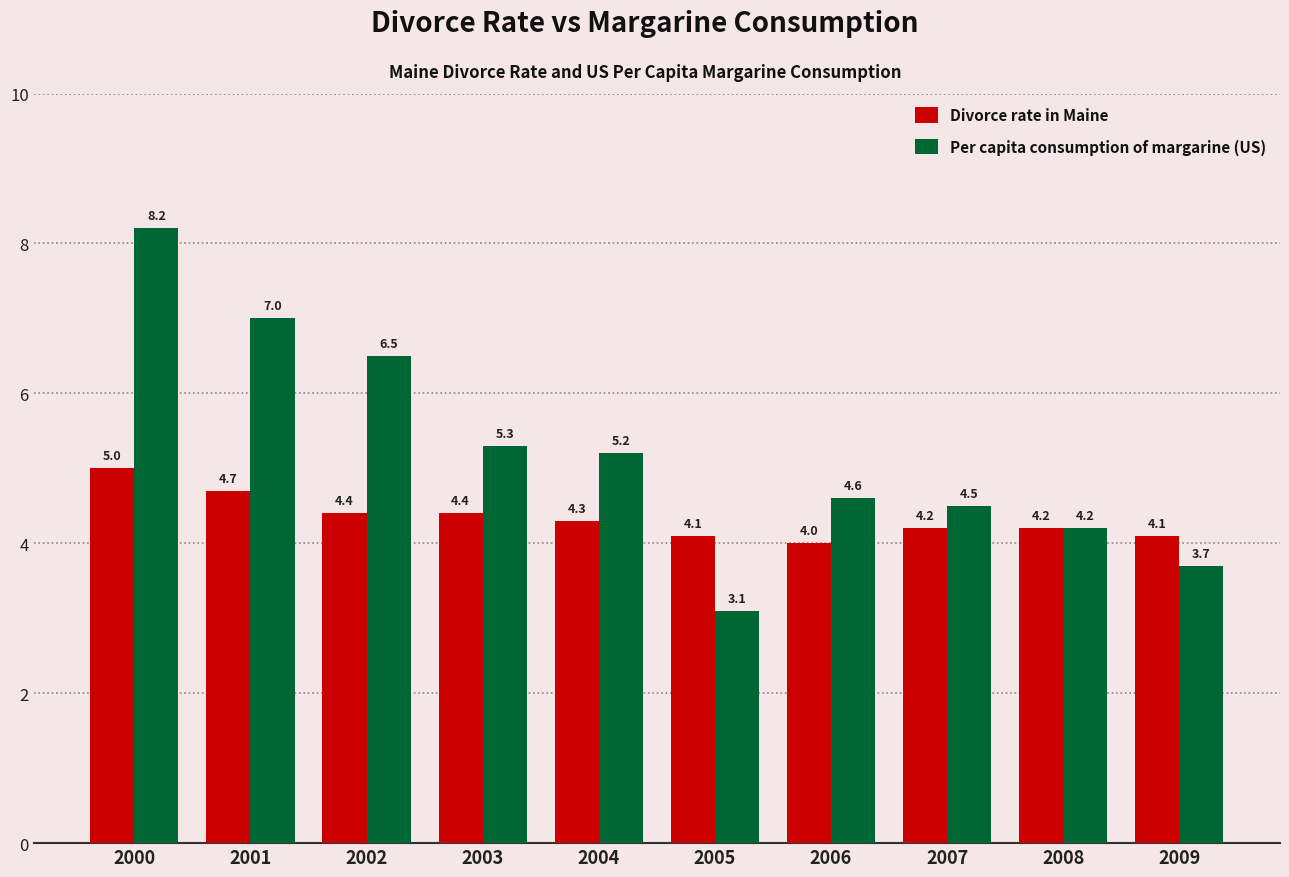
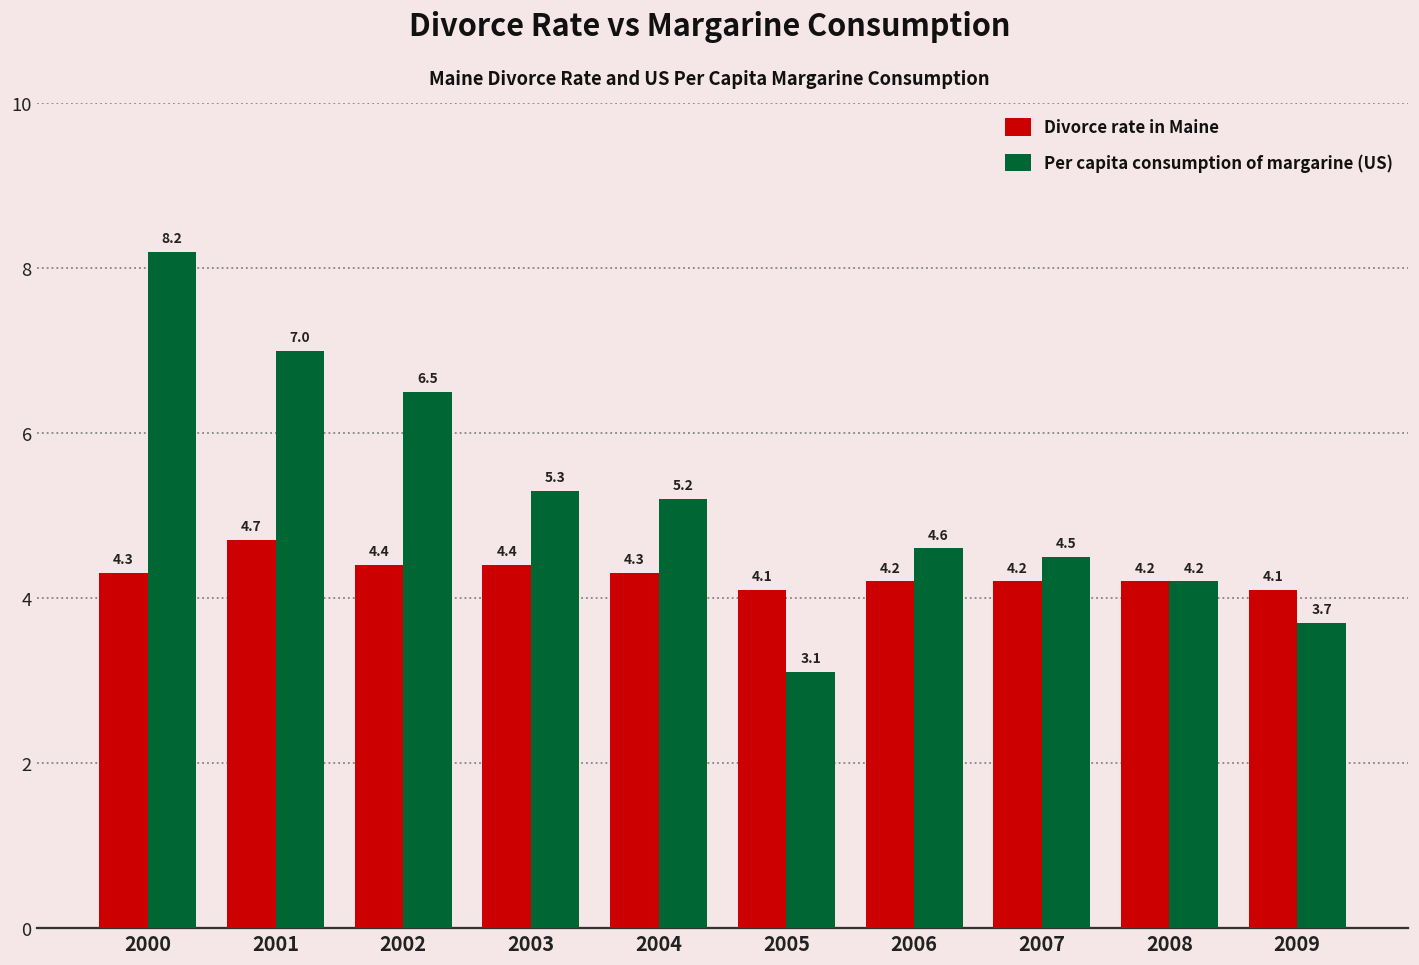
Divorce rate in Maine, 2000: 5.0 -> 4.3
Divorce rate in Maine, 2006: 4.0 -> 4.2
